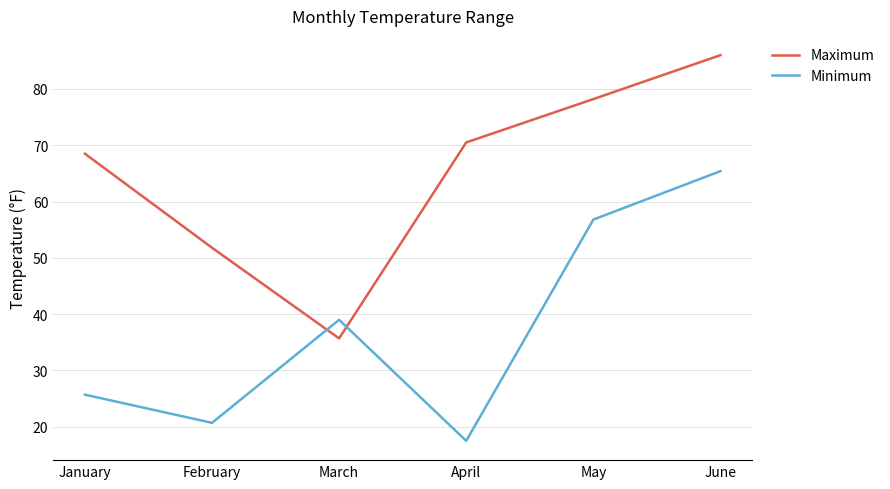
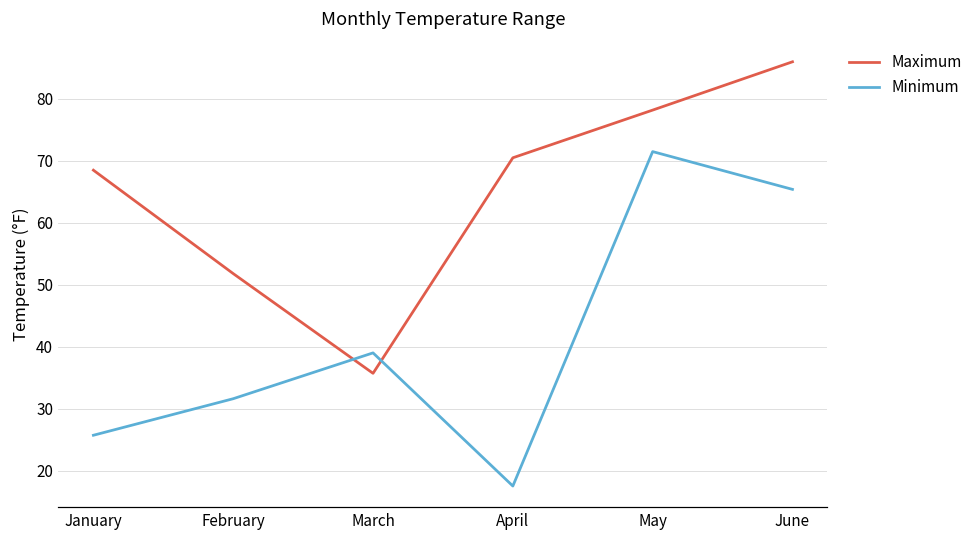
Minimum, February: 21 -> 32
Minimum, May: 57 -> 72
